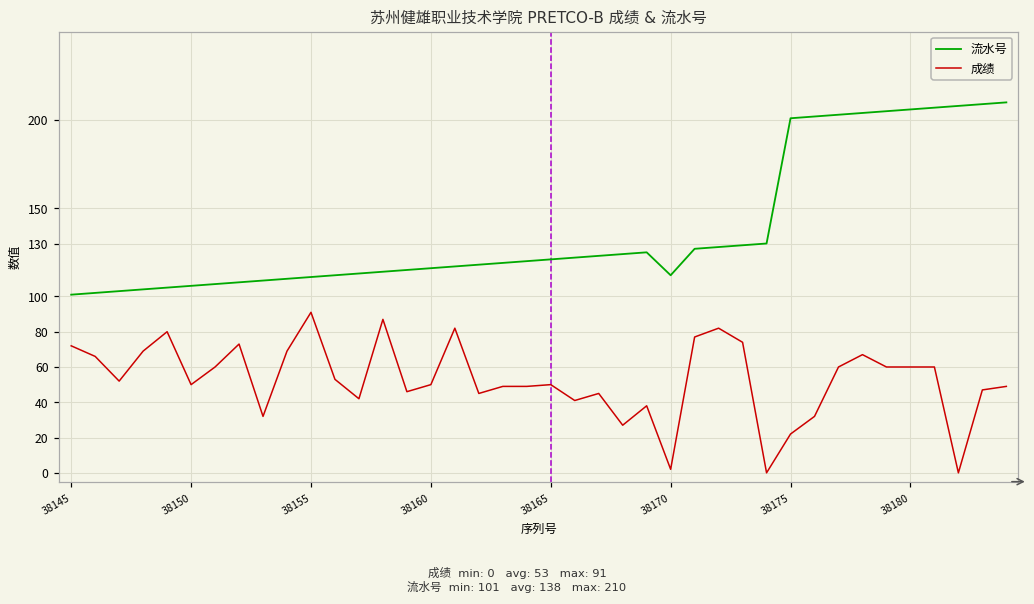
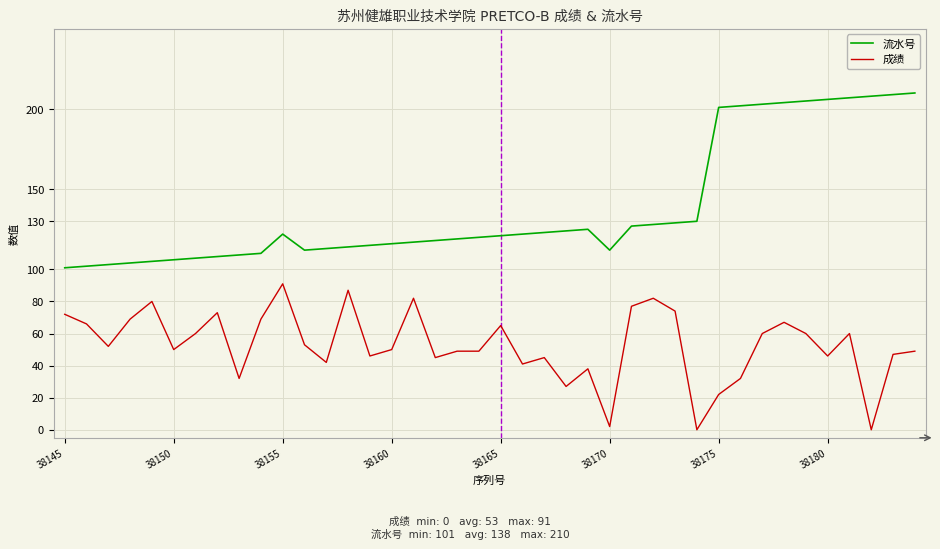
流水号, 38155: 111 -> 122
成绩, 38165: 50 -> 65
成绩, 38180: 60 -> 46
